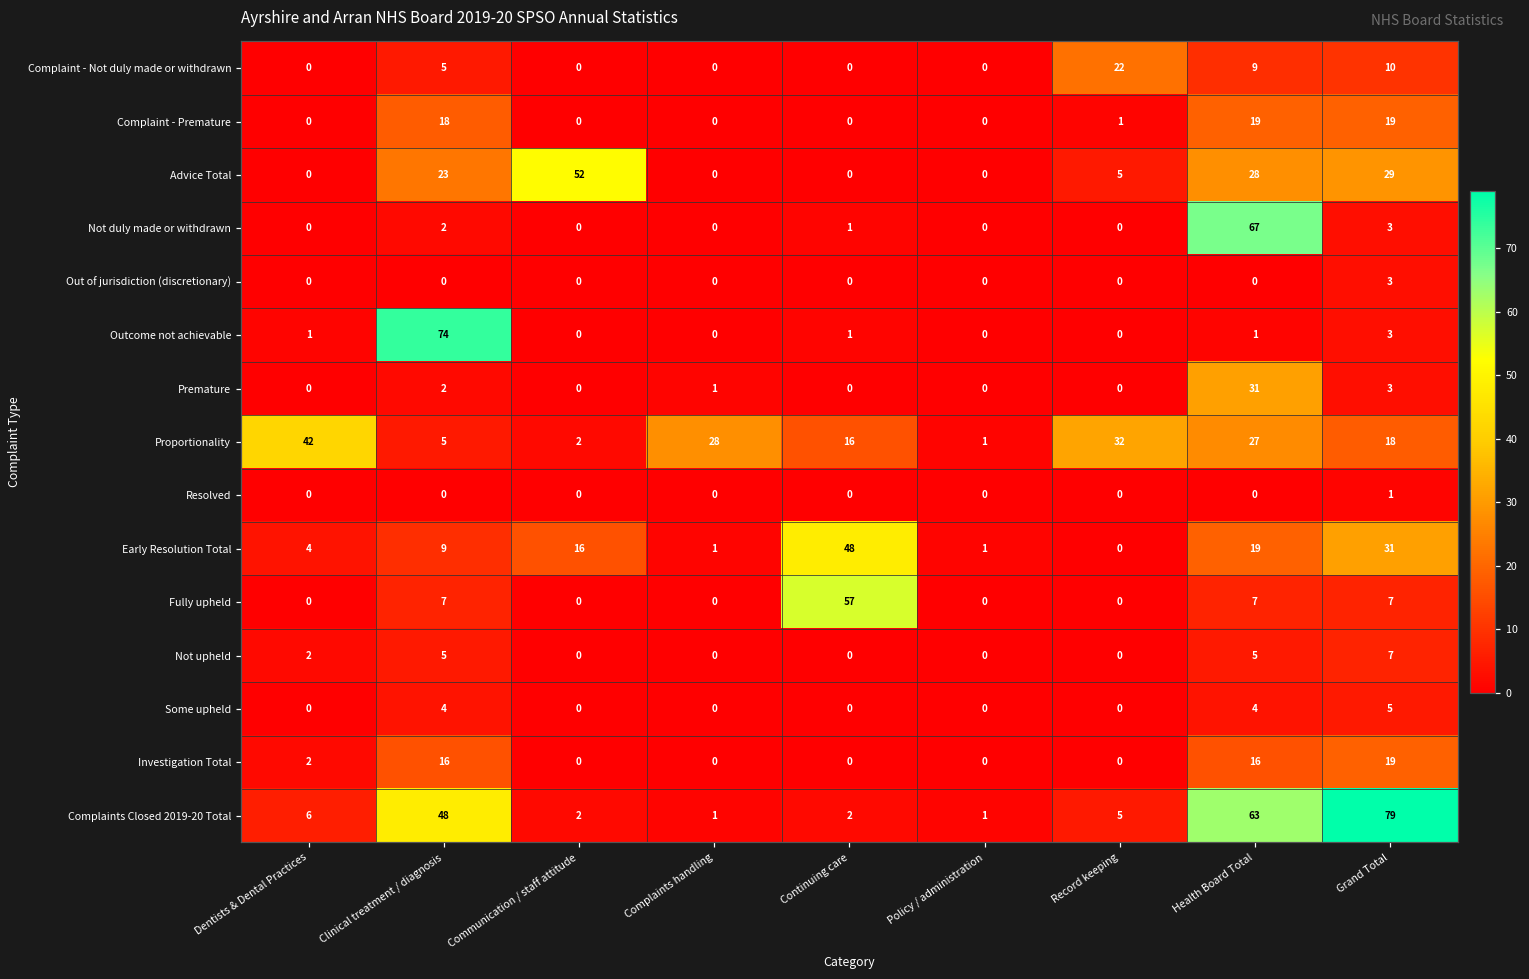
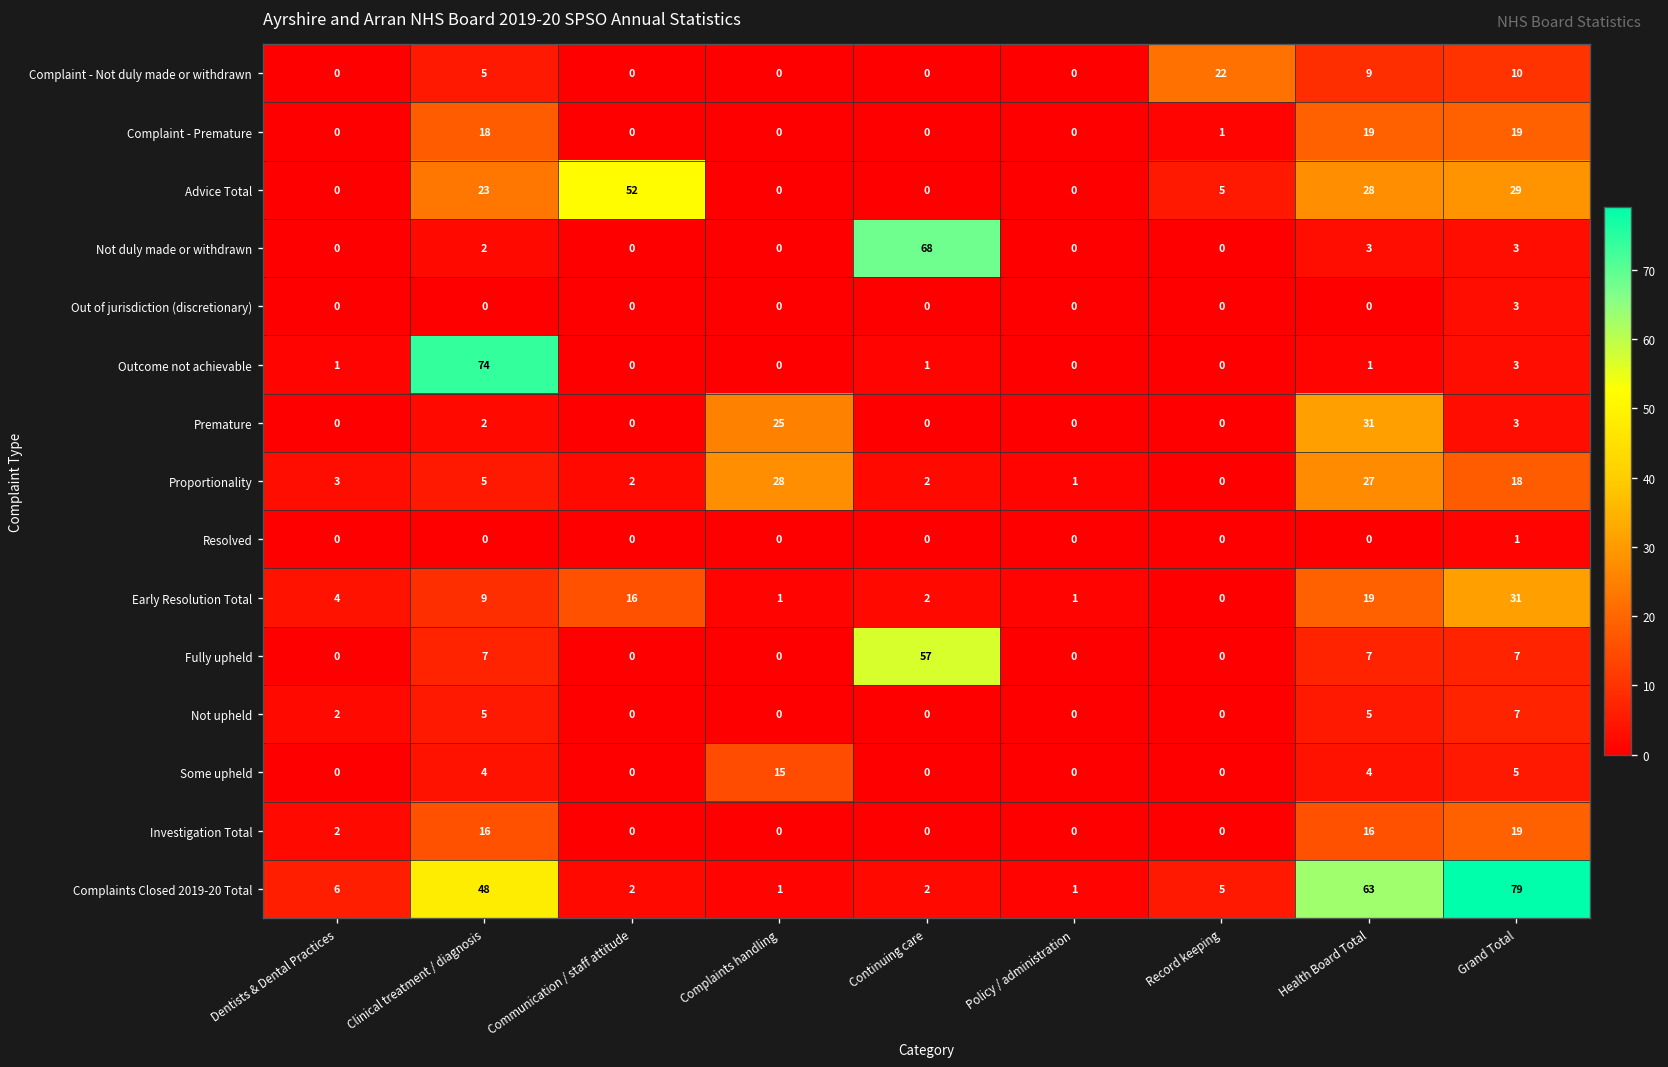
Not duly made or withdrawn, Continuing care: 1 -> 68
Not duly made or withdrawn, Health Board Total: 67 -> 3
Premature, Complaints handling: 1 -> 25
Proportionality, Dentists & Dental Practices: 42 -> 3
Proportionality, Continuing care: 16 -> 2
Proportionality, Record keeping: 32 -> 0
Early Resolution Total, Continuing care: 48 -> 2
Some upheld, Complaints handling: 0 -> 15
